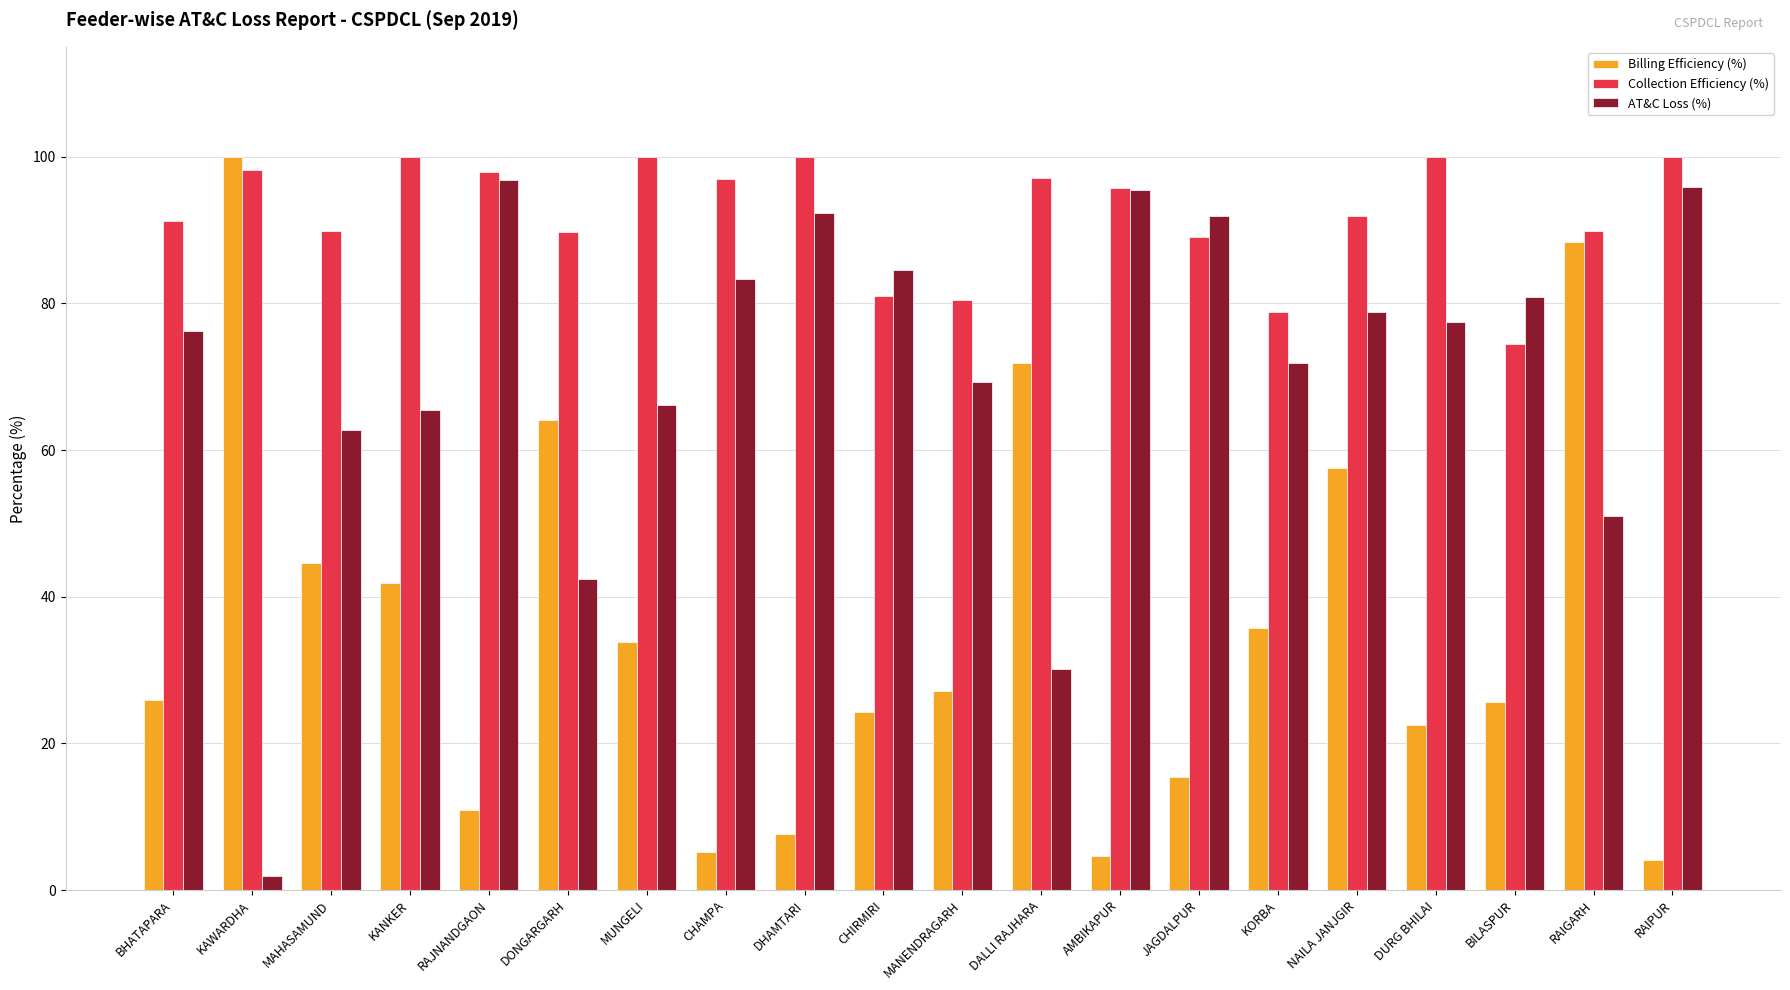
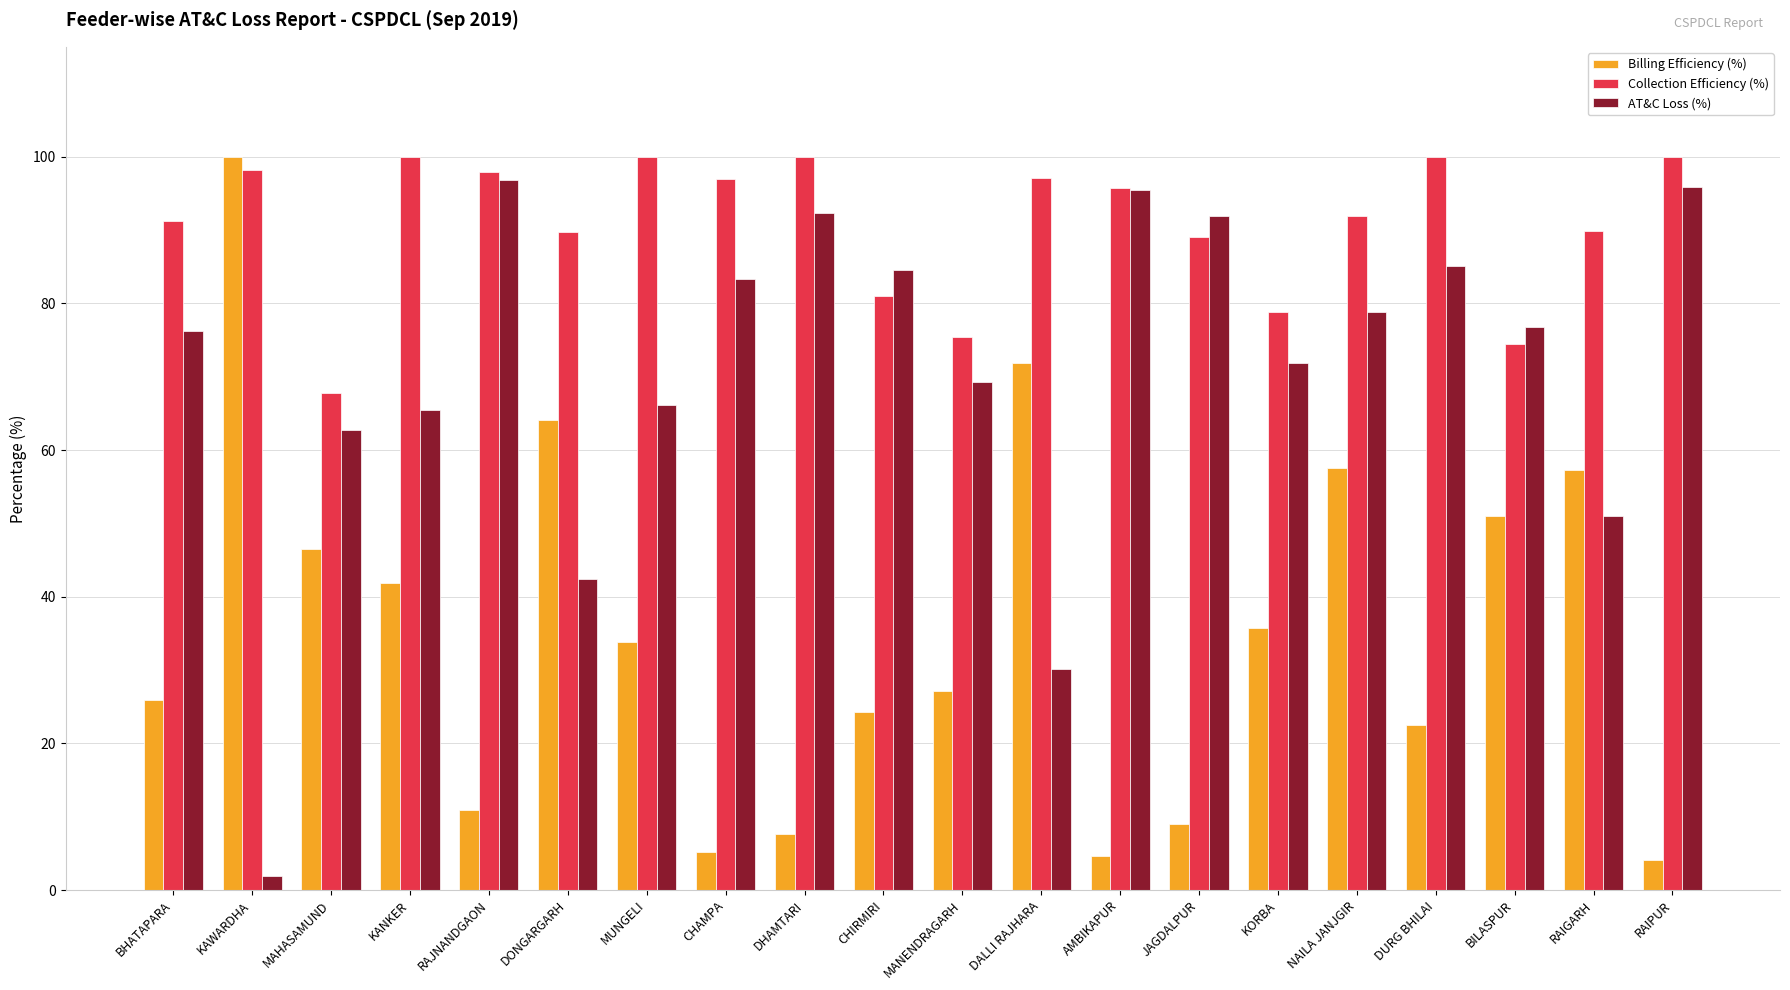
Billing Efficiency (%), MAHASAMUND: 45 -> 46
Collection Efficiency (%), MAHASAMUND: 90 -> 68
Collection Efficiency (%), MANENDRAGARH: 80 -> 75
Billing Efficiency (%), JAGDALPUR: 15 -> 9
AT&C Loss (%), DURG BHILAI: 77 -> 85
Billing Efficiency (%), BILASPUR: 26 -> 51
AT&C Loss (%), BILASPUR: 81 -> 77
Billing Efficiency (%), RAIGARH: 88 -> 57
